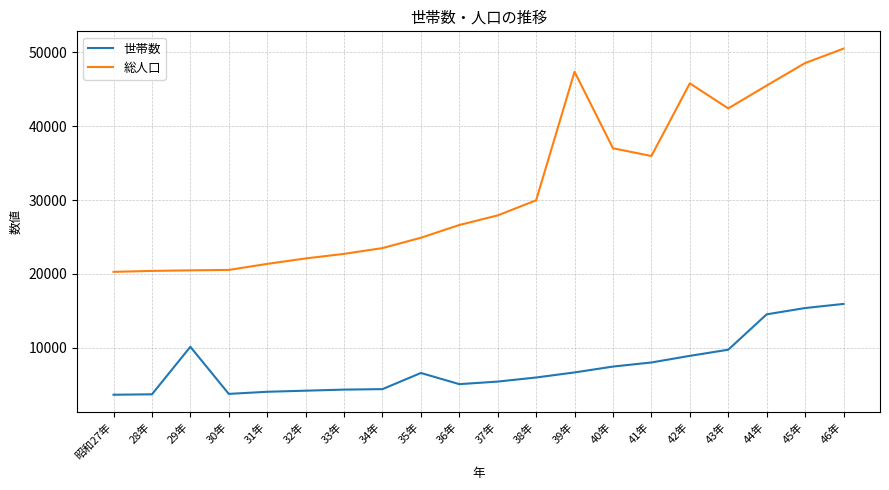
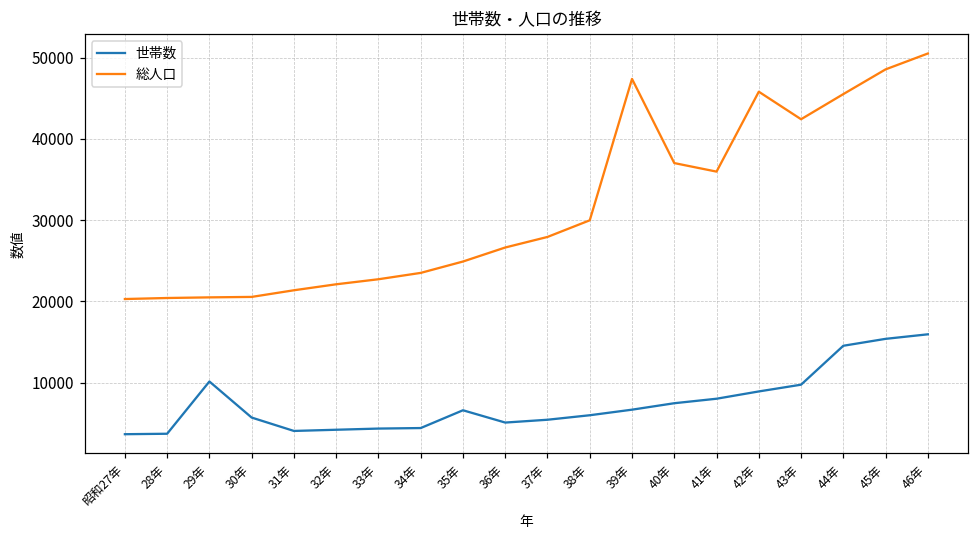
世帯数, 30年: 4000 -> 6000
